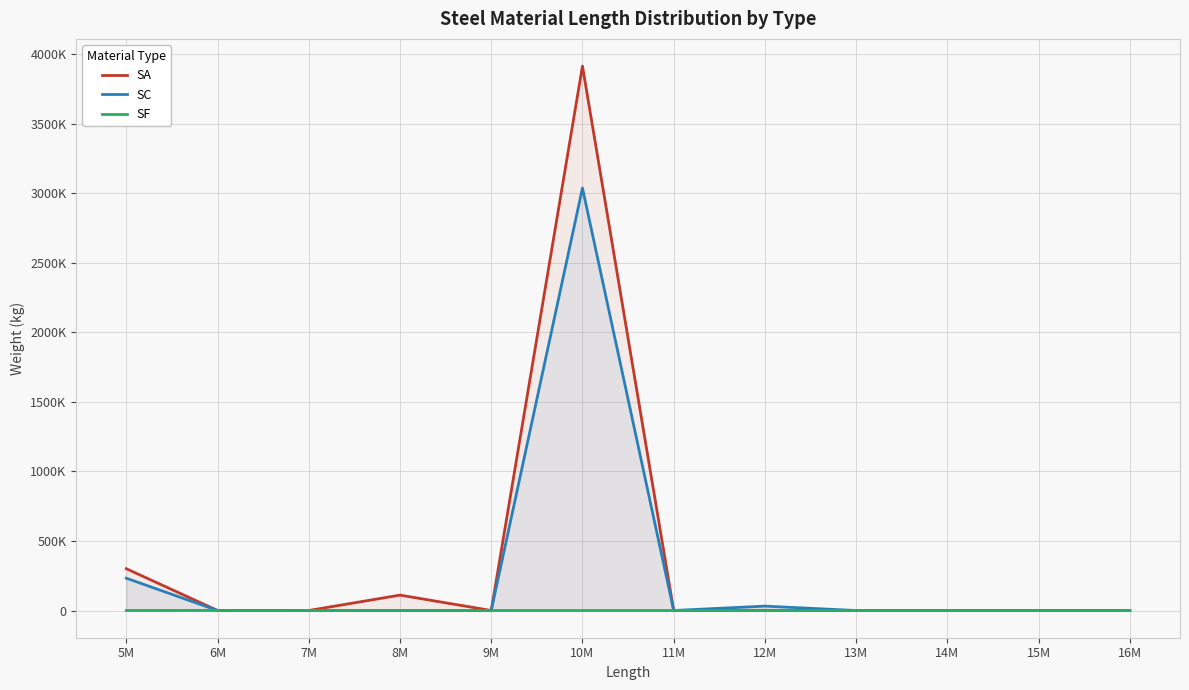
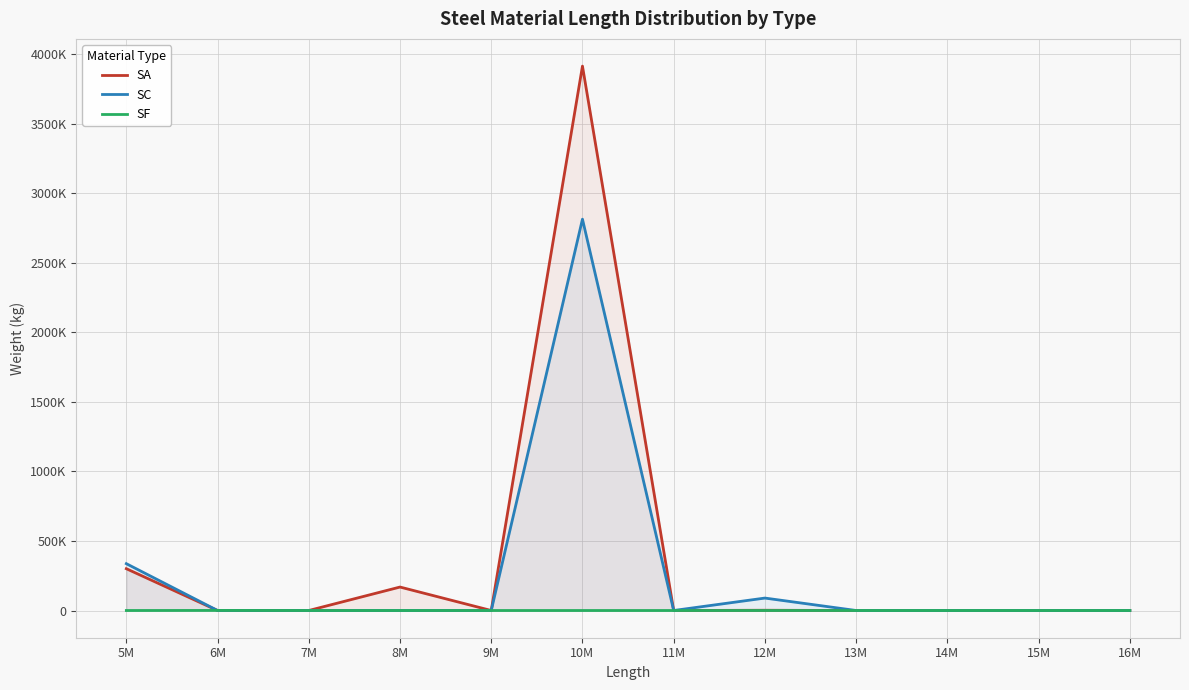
SC, 5M: 230000 -> 340000
SA, 8M: 110000 -> 170000
SC, 10M: 3040000 -> 2810000
SC, 12M: 30000 -> 90000
